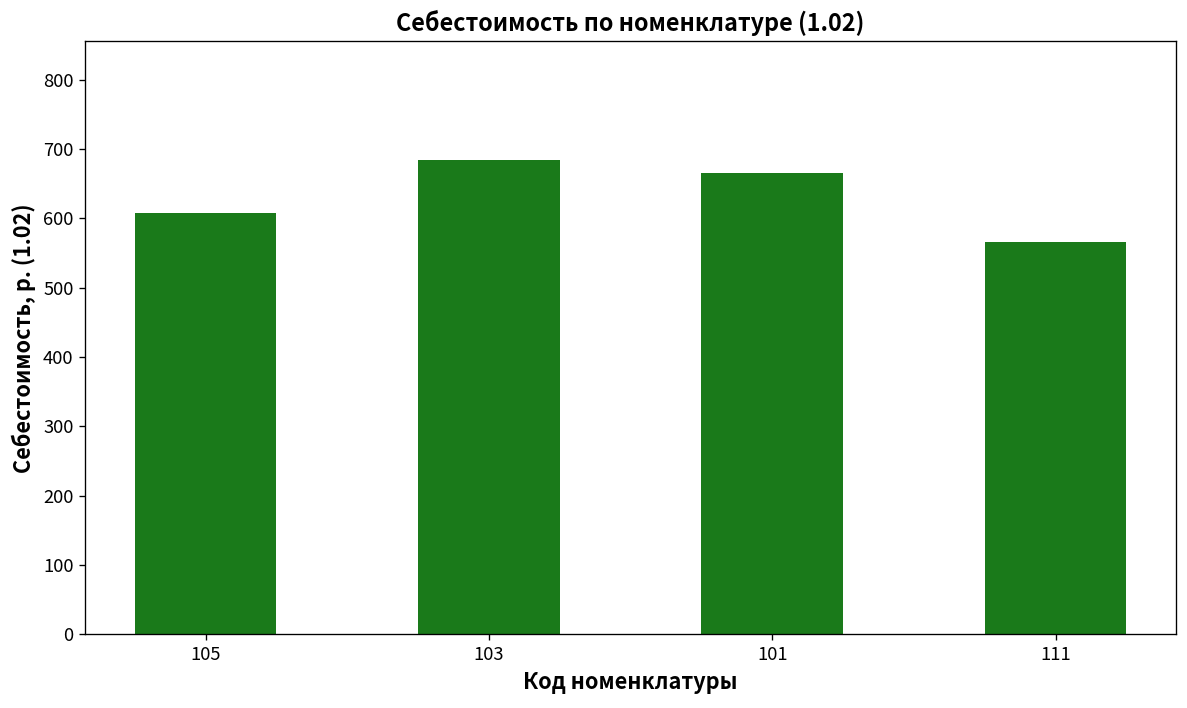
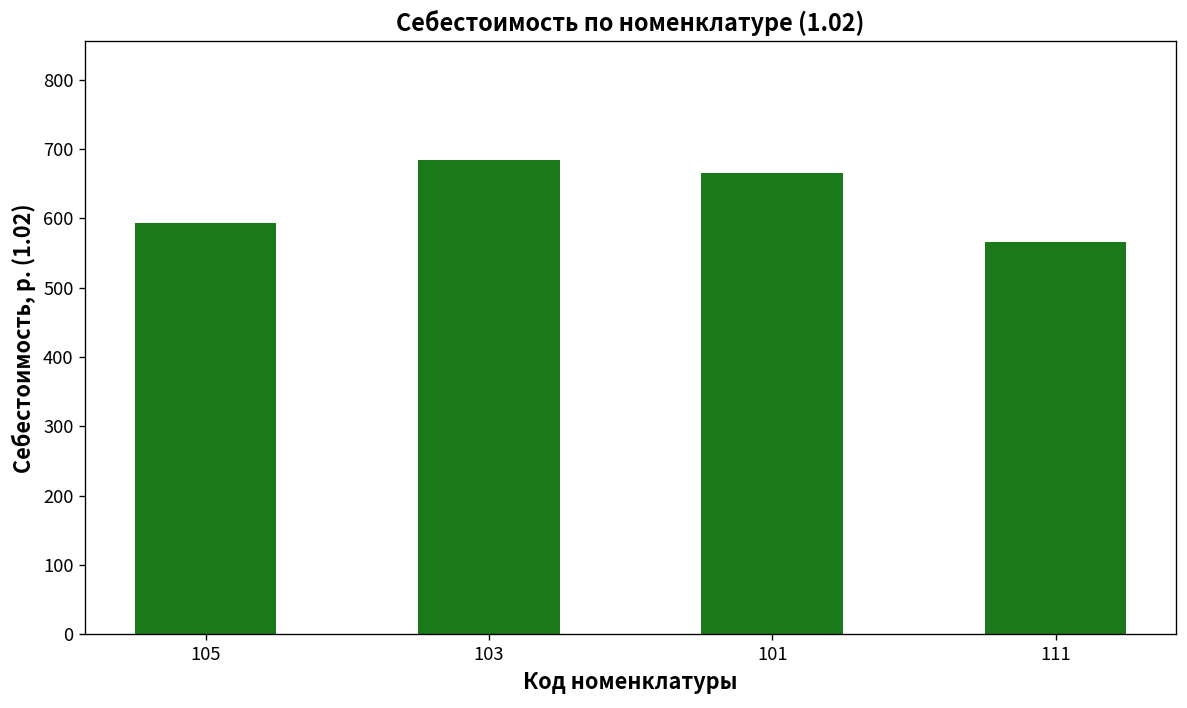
105: 610 -> 590
